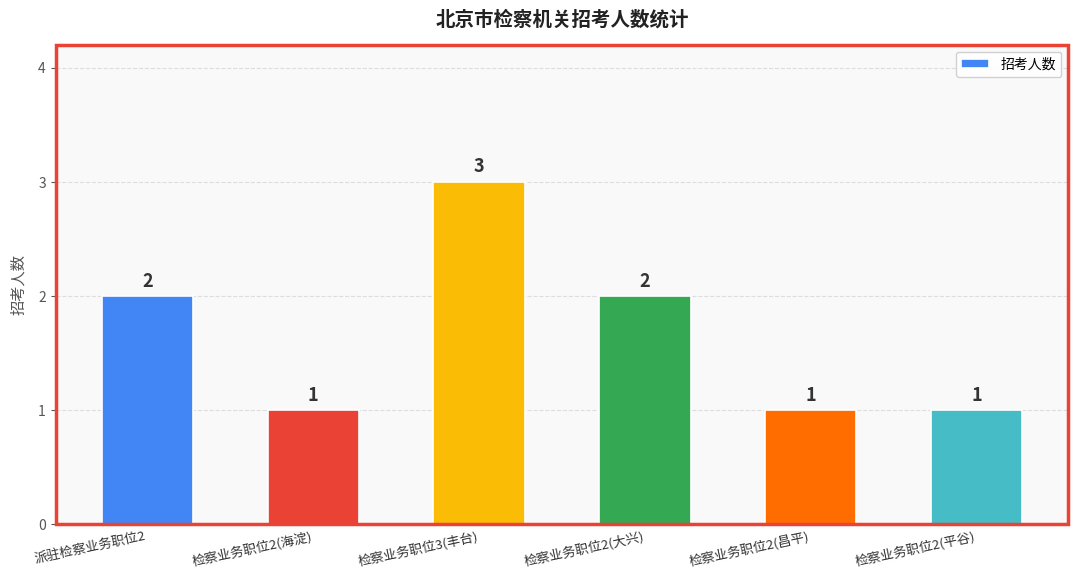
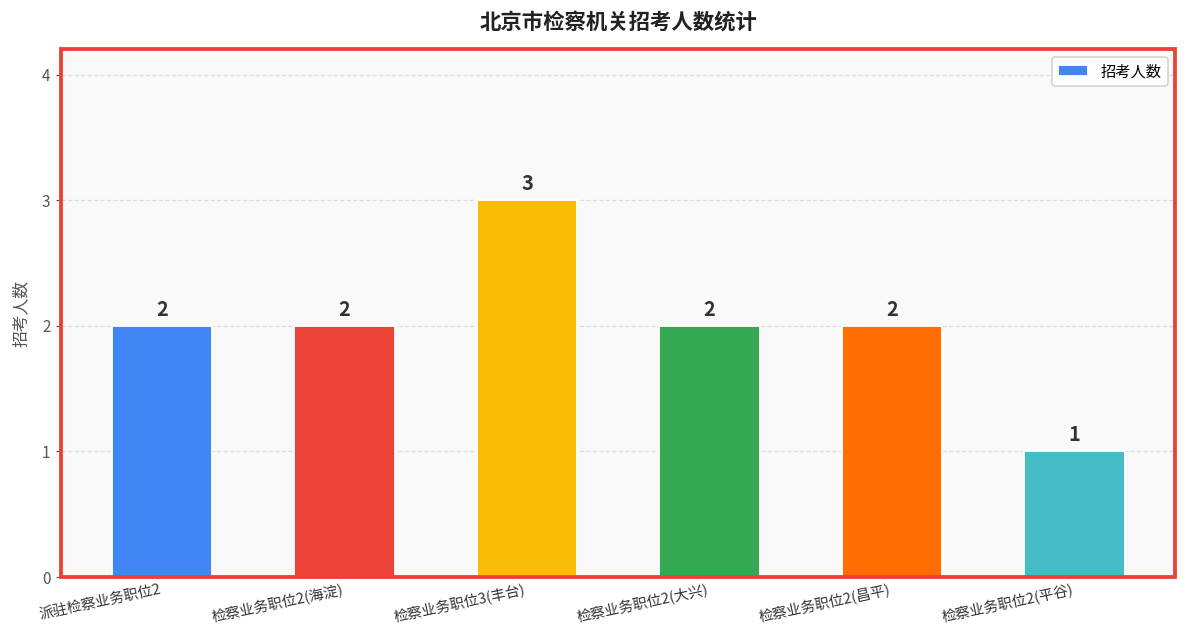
检察业务职位2(海淀): 1 -> 2
检察业务职位2(昌平): 1 -> 2
